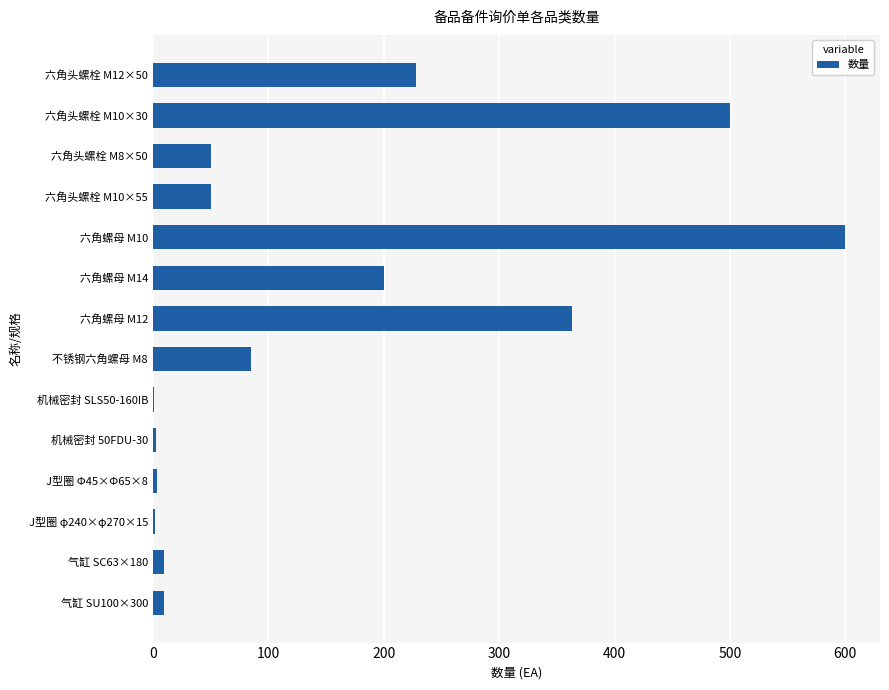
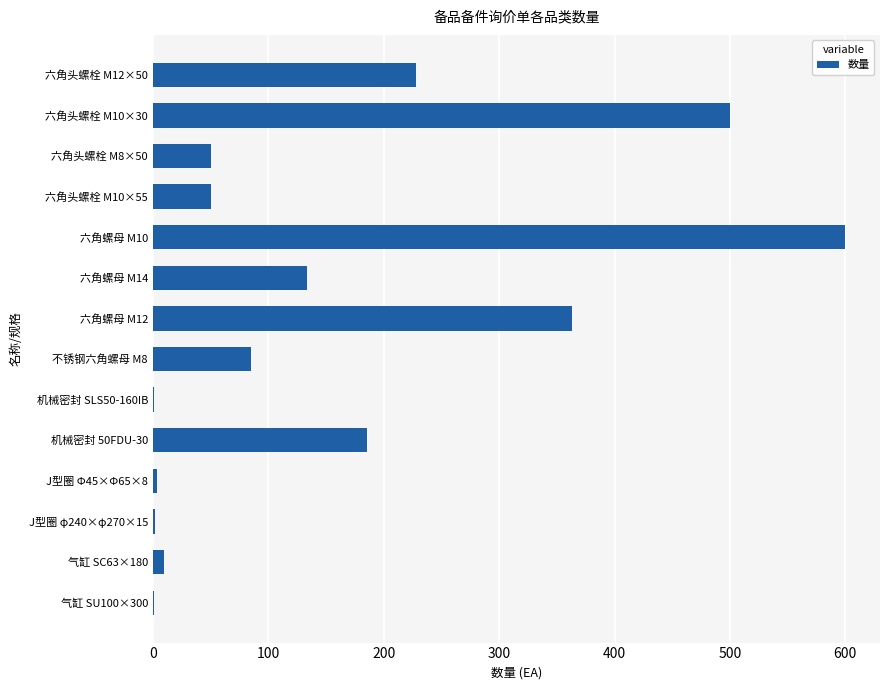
六角螺母 M14: 200 -> 134
机械密封 50FDU-30: 3 -> 186
气缸 SU100×300: 10 -> 1
